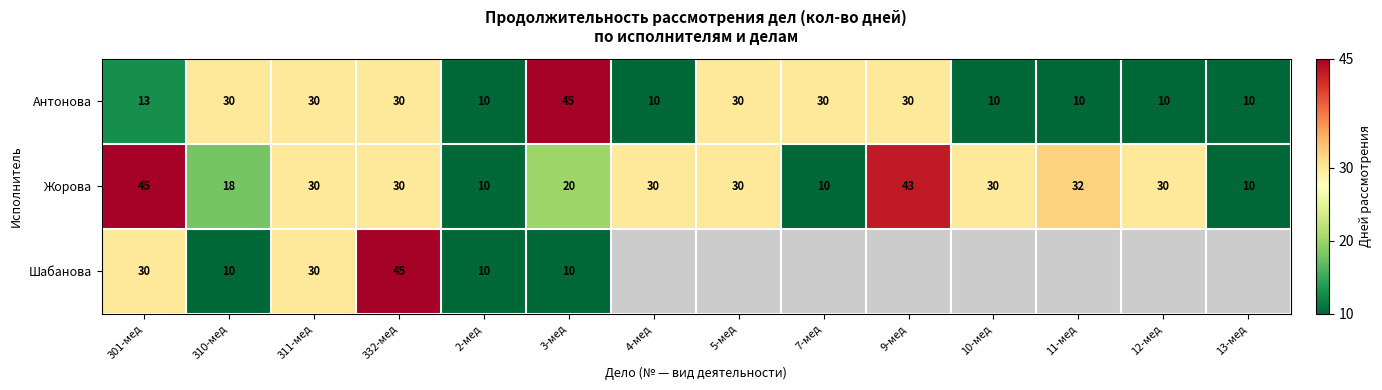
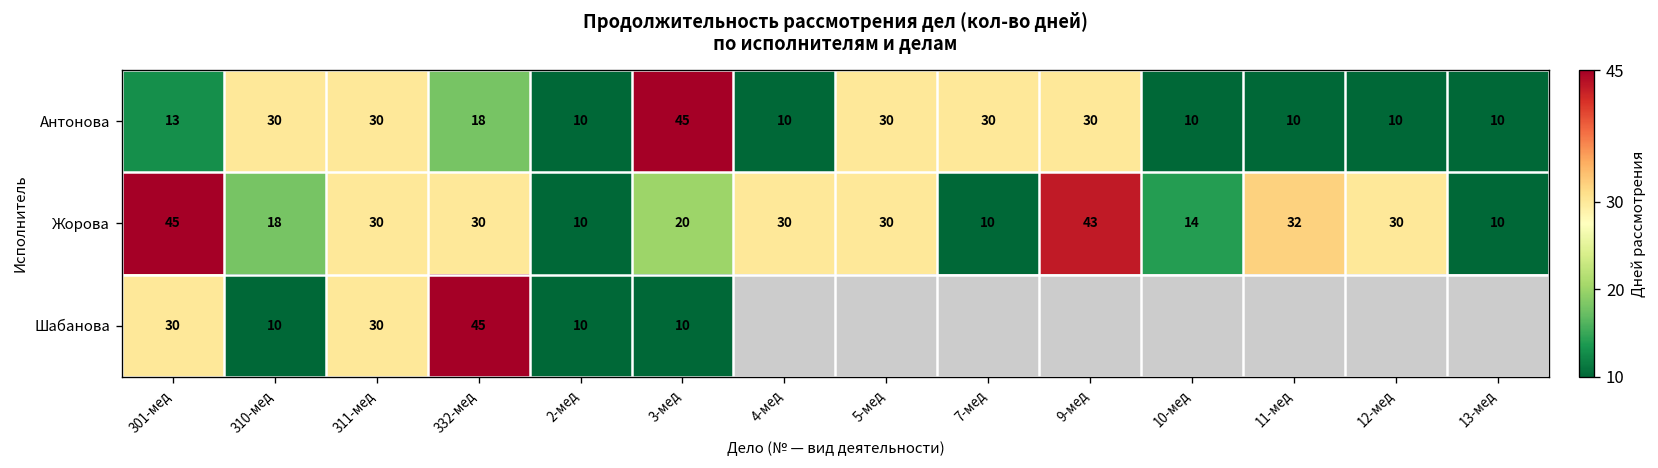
Антонова, 332-мед: 30 -> 18
Жорова, 10-мед: 30 -> 14
